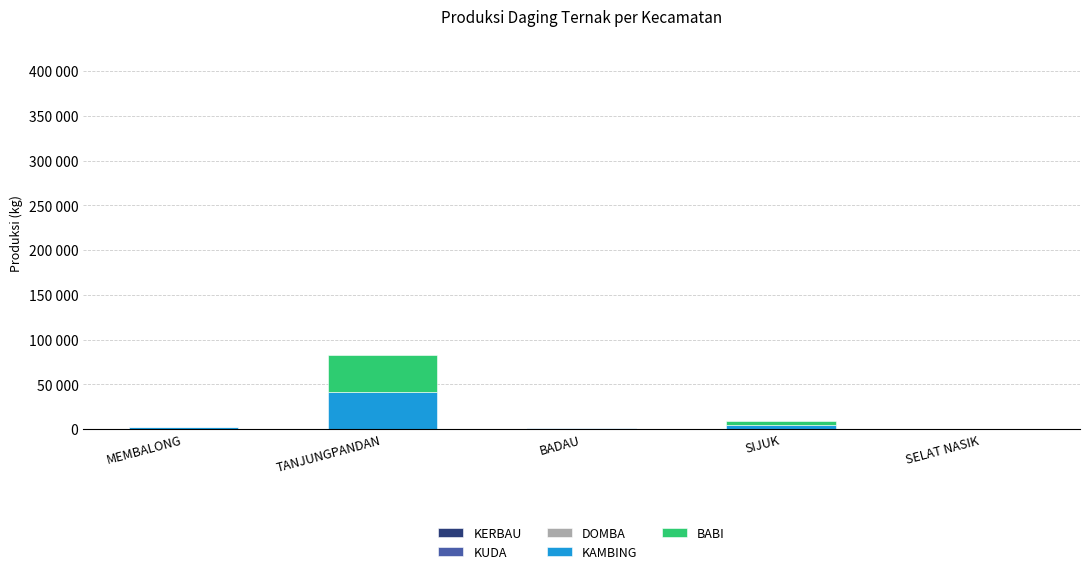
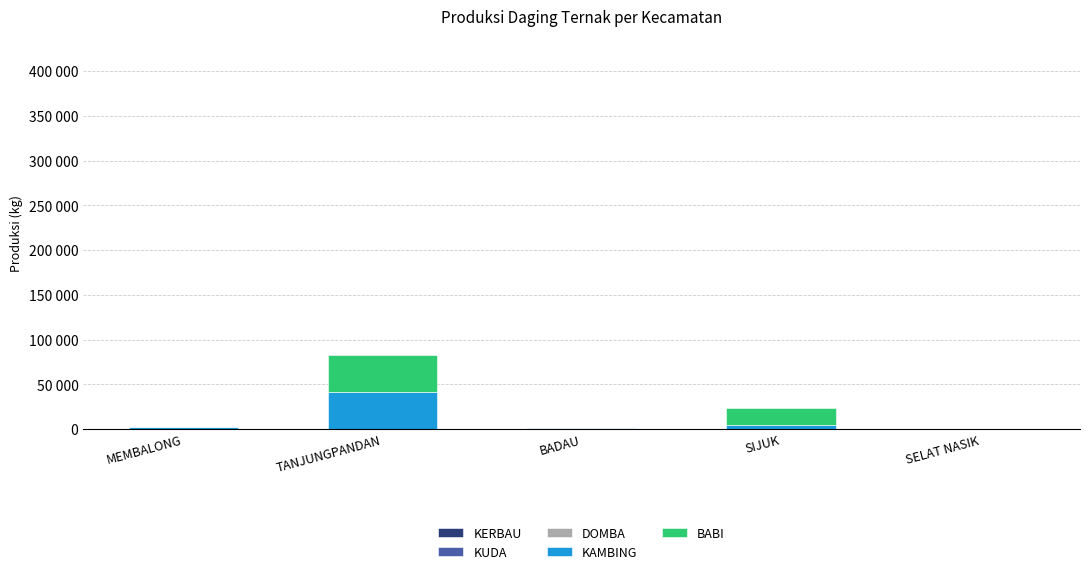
BABI, SIJUK: 10000 -> 20000
